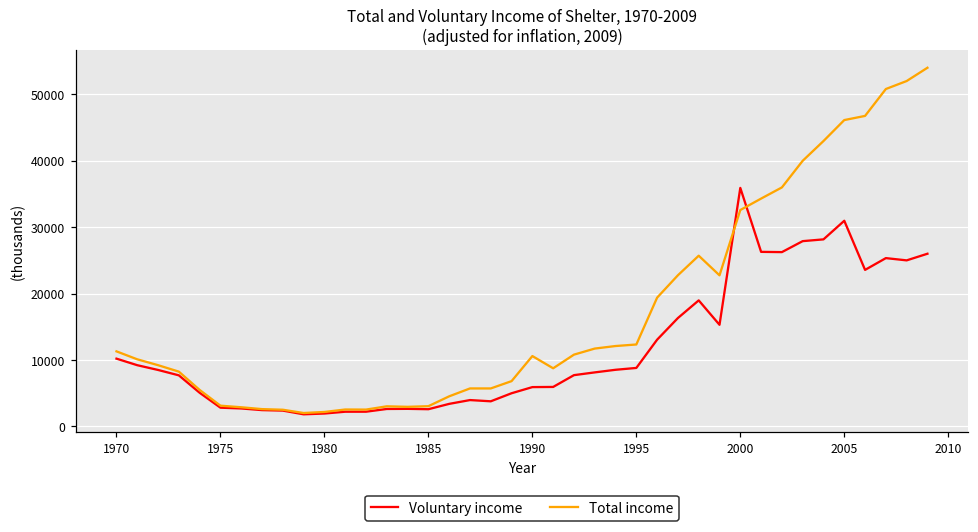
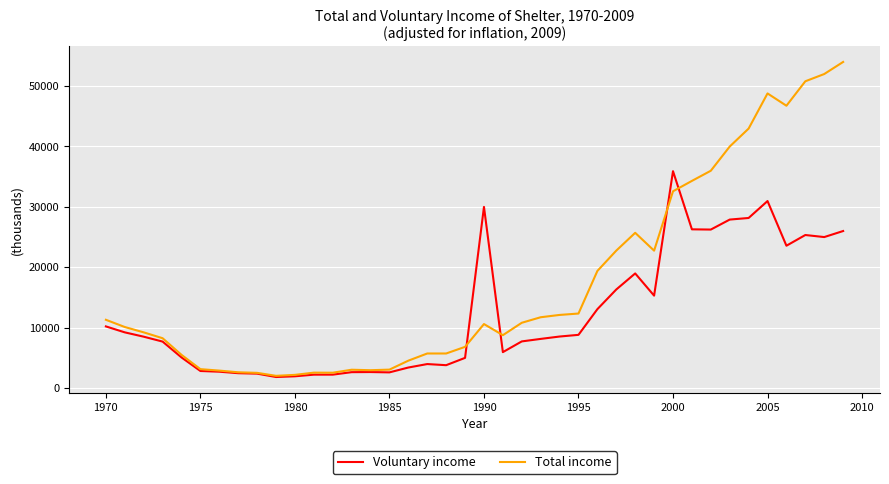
Voluntary income, 1990: 6000 -> 30000
Total income, 2005: 46000 -> 49000
